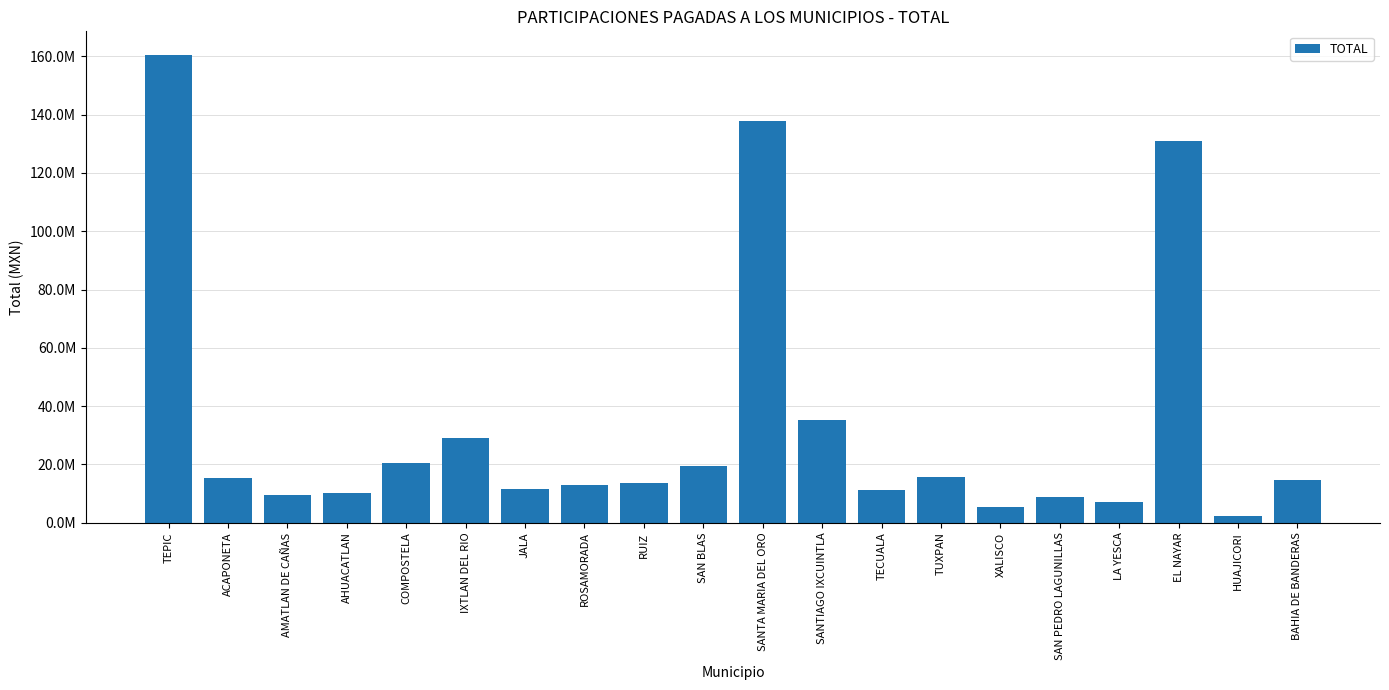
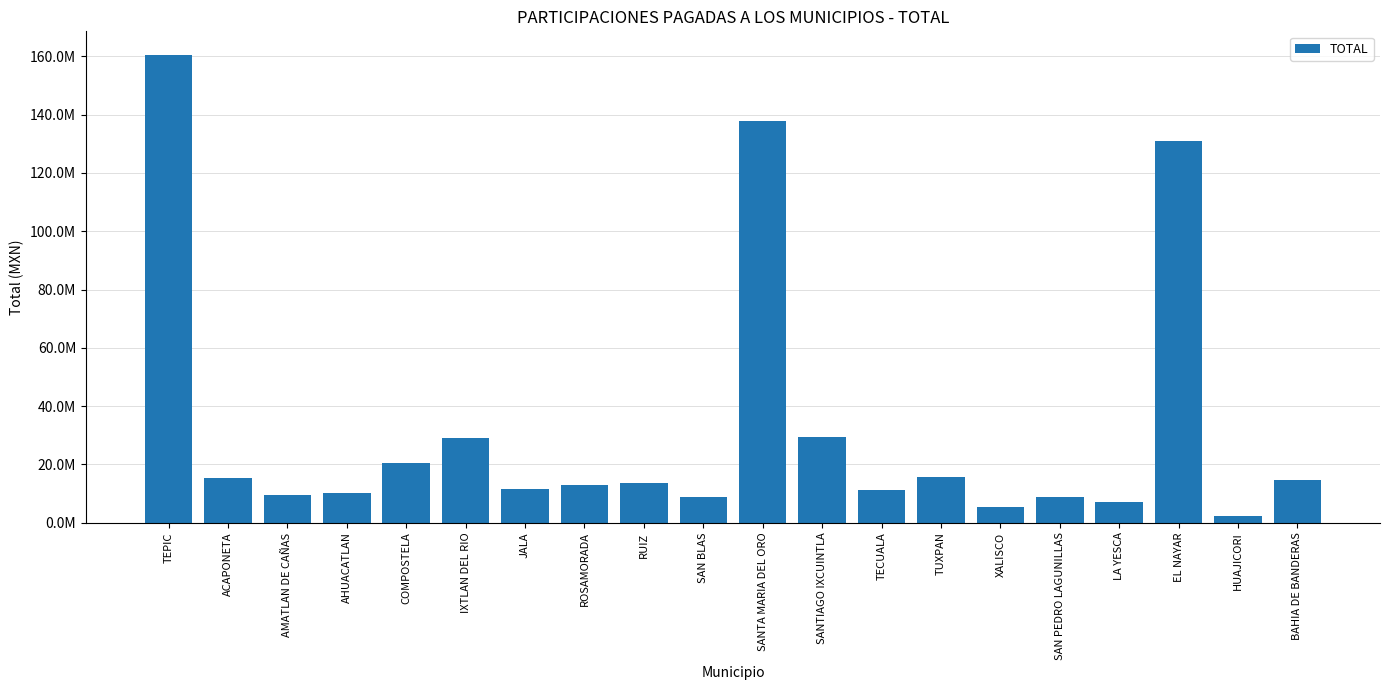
SAN BLAS: 19000000 -> 9000000
SANTIAGO IXCUINTLA: 35000000 -> 29000000
